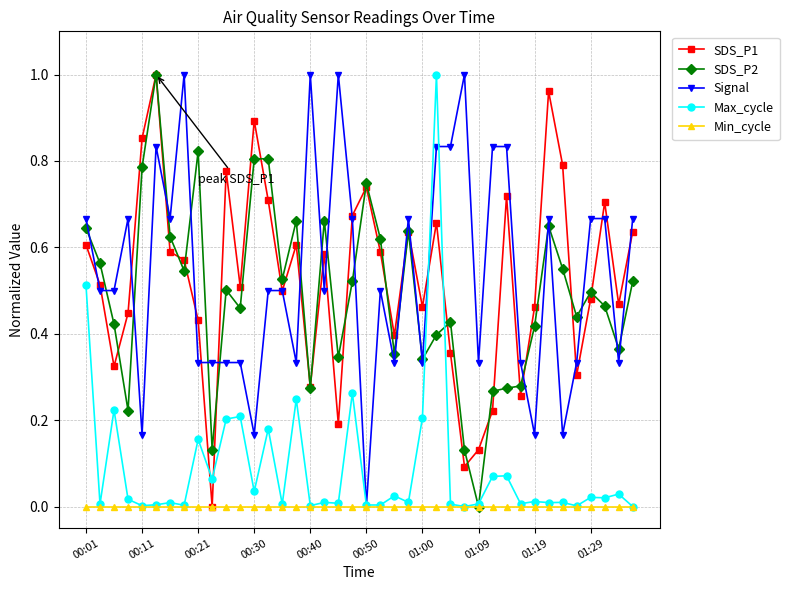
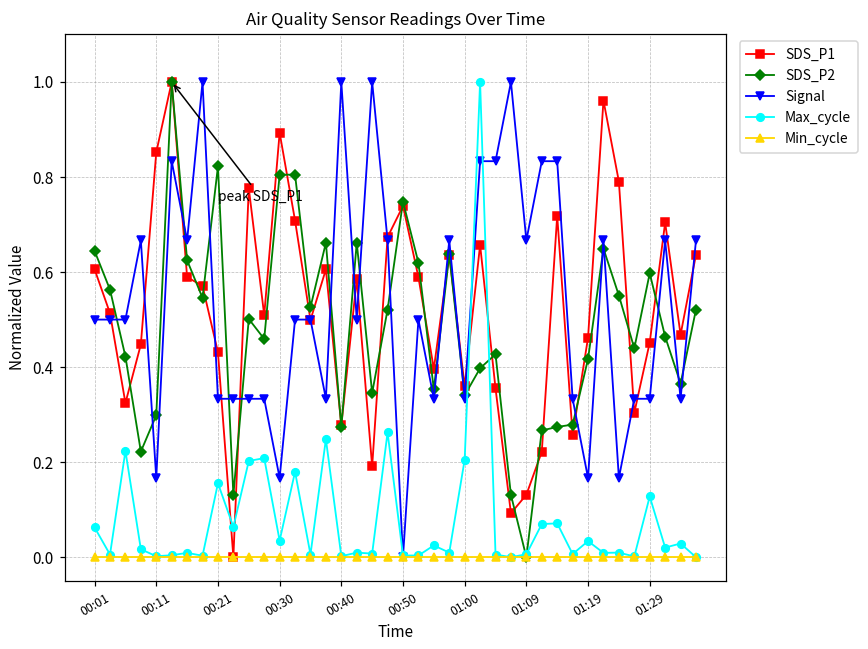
Signal, 00:01: 0.67 -> 0.50
Max_cycle, 00:01: 0.51 -> 0.06
SDS_P2, 00:11: 0.79 -> 0.30
SDS_P1, 01:00: 0.46 -> 0.36
Signal, 01:09: 0.33 -> 0.67
Max_cycle, 01:19: 0.01 -> 0.03
SDS_P1, 01:29: 0.48 -> 0.45
SDS_P2, 01:29: 0.50 -> 0.60
Signal, 01:29: 0.67 -> 0.33
Max_cycle, 01:29: 0.02 -> 0.13
